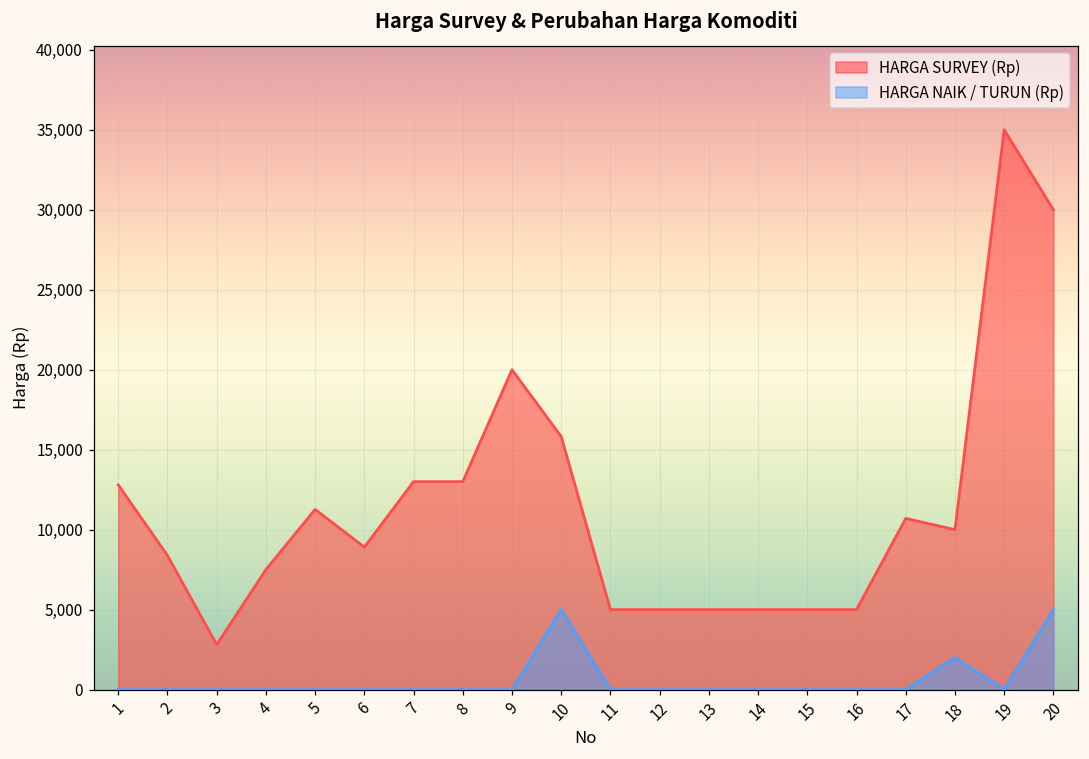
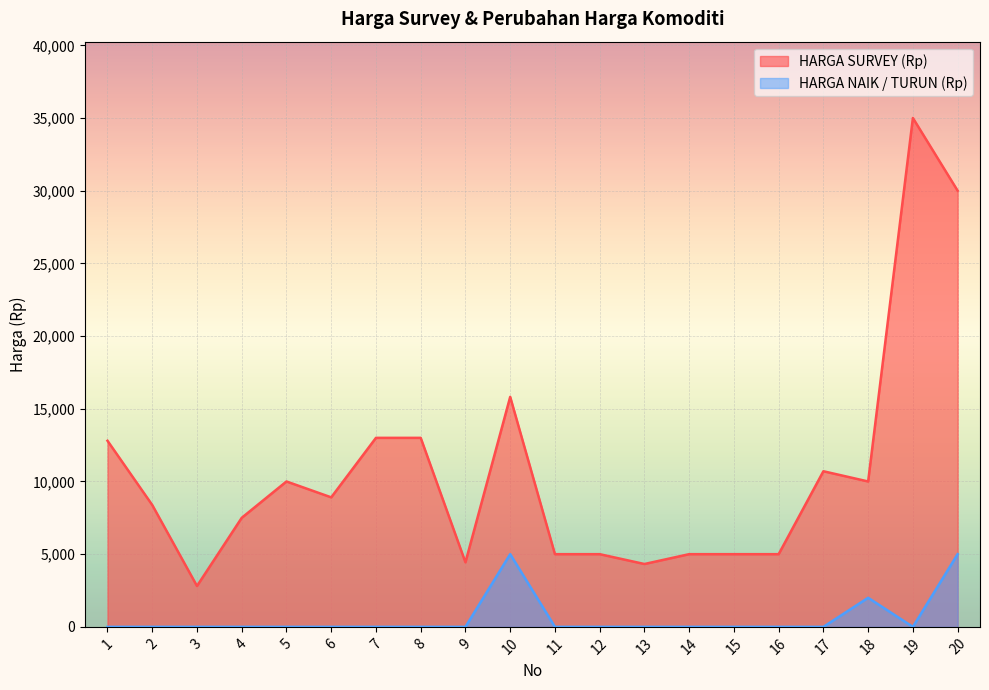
HARGA SURVEY (Rp), 5: 11,300 -> 10,000
HARGA SURVEY (Rp), 9: 20,000 -> 4,400
HARGA SURVEY (Rp), 13: 5,000 -> 4,300
